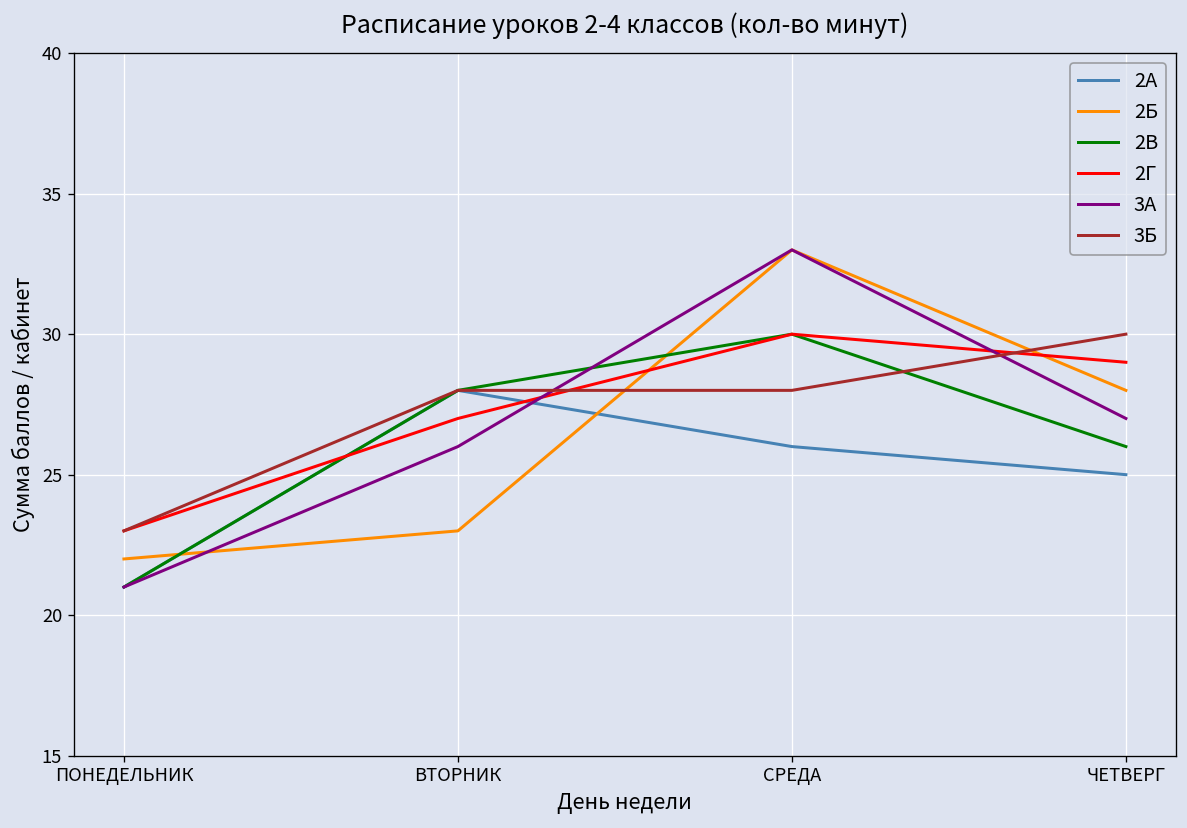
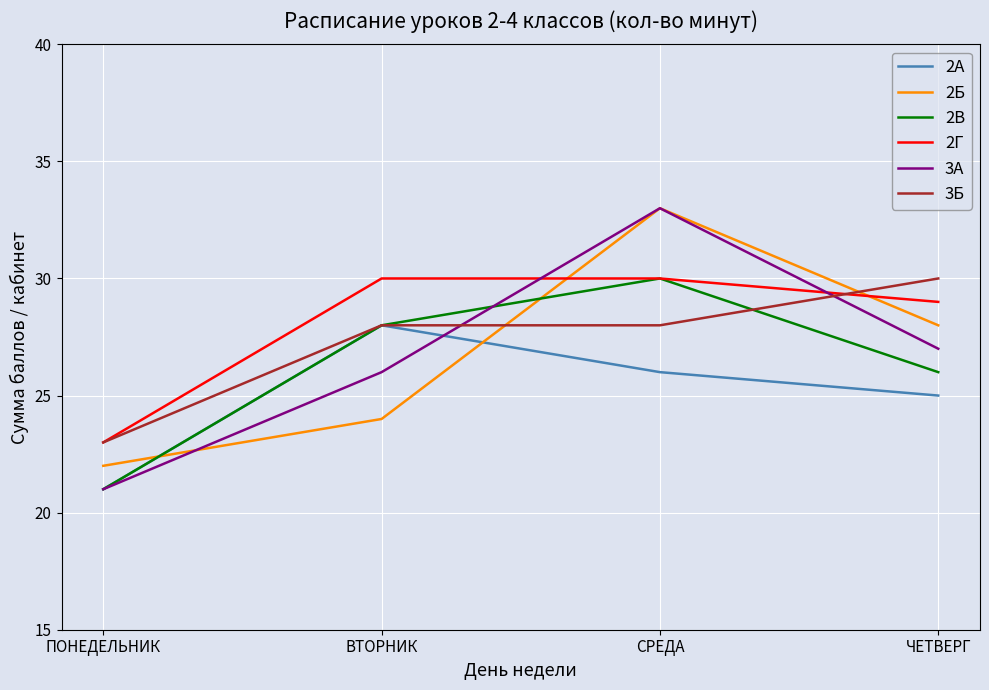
2Б, ВТОРНИК: 23 -> 24
2Г, ВТОРНИК: 27 -> 30
